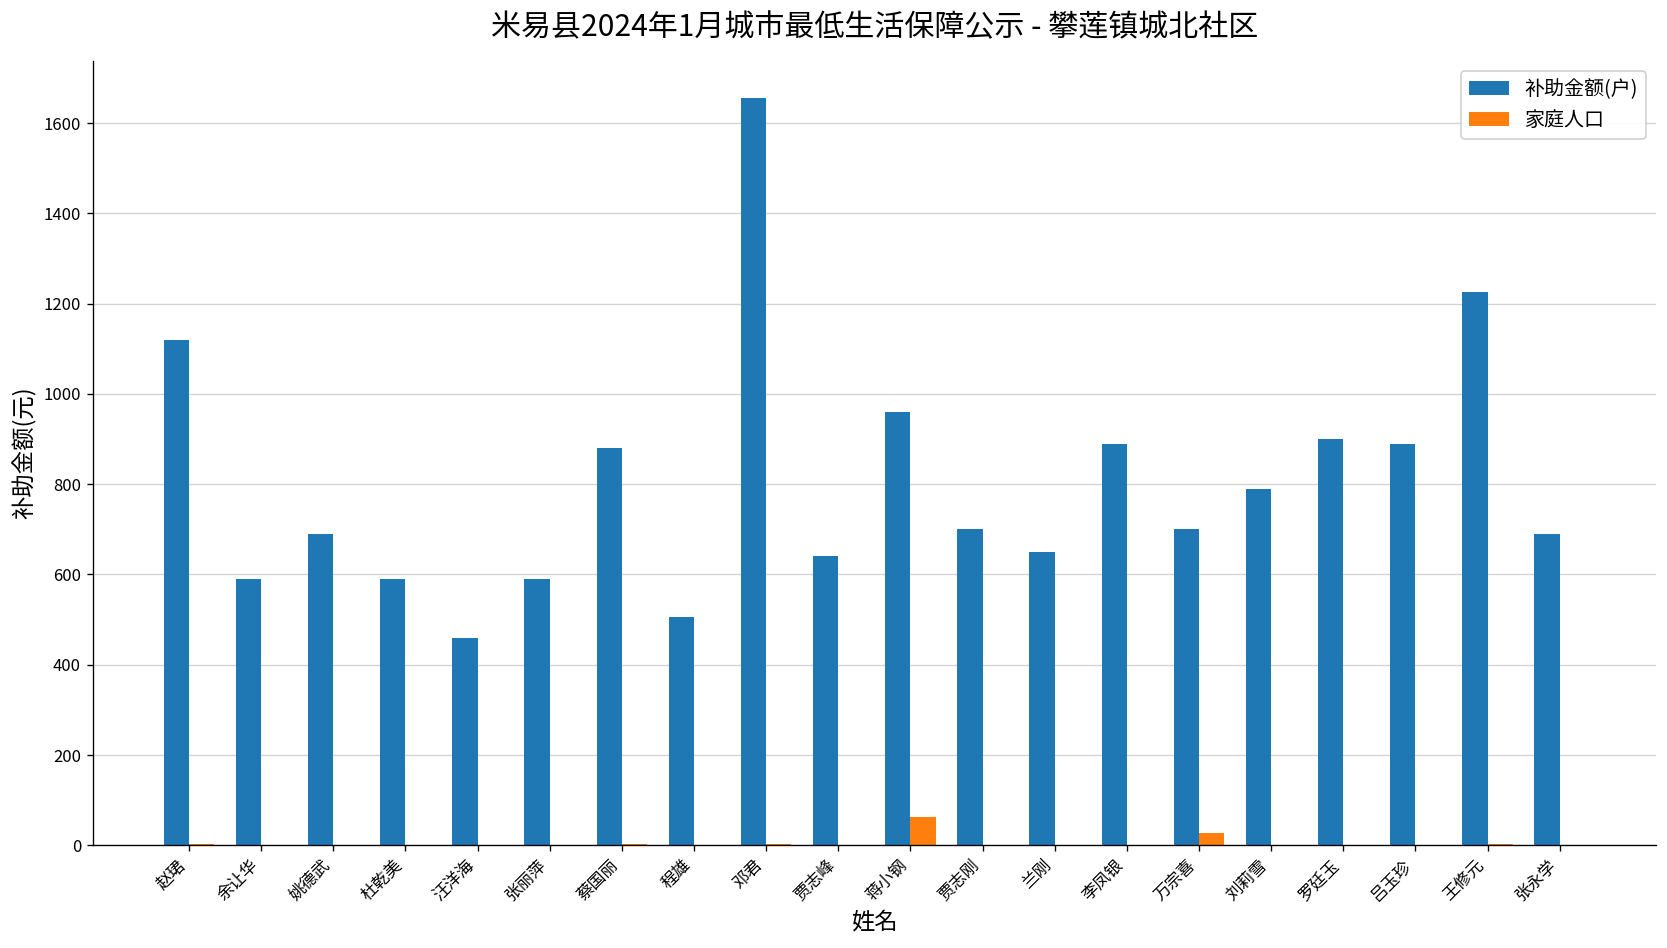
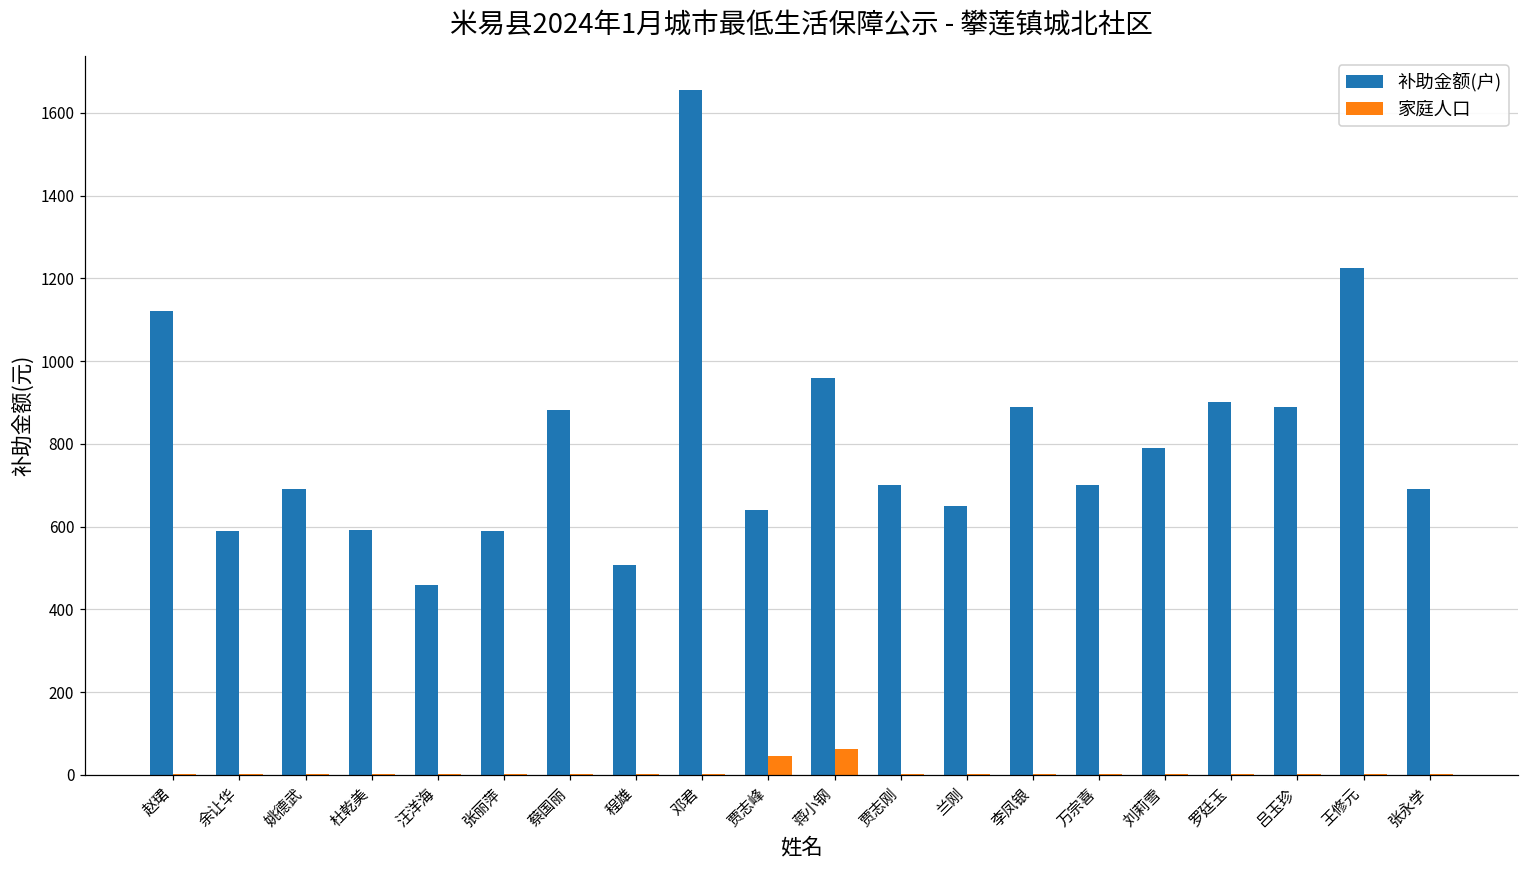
家庭人口, 贾志峰: 0 -> 50
家庭人口, 万宗喜: 30 -> 0
